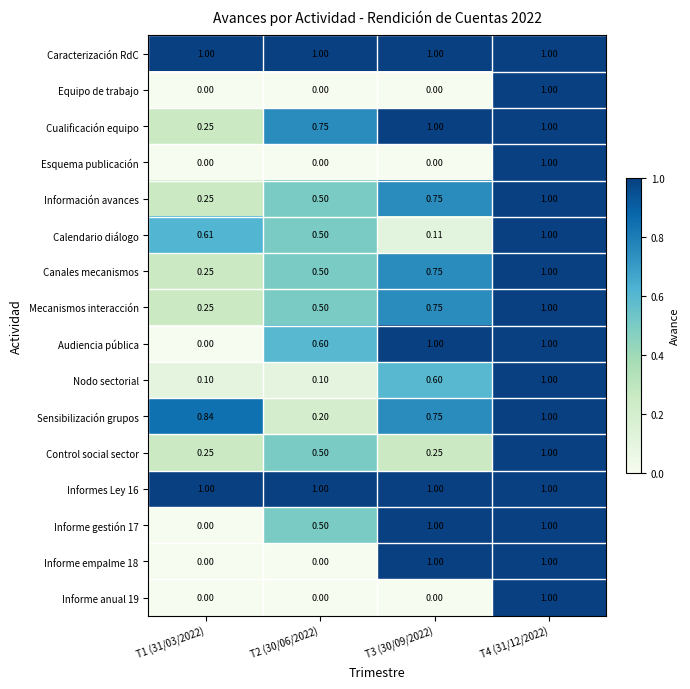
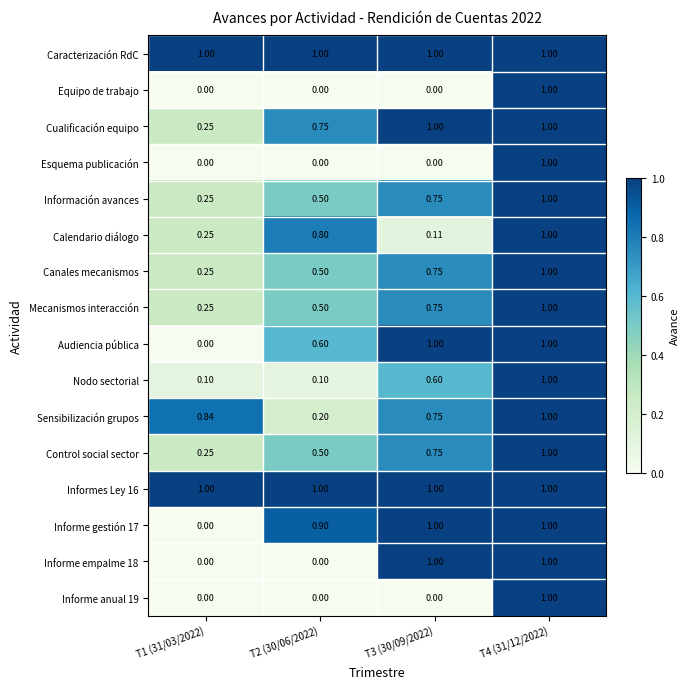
Calendario diálogo, T1 (31/03/2022): 0.61 -> 0.25
Calendario diálogo, T2 (30/06/2022): 0.50 -> 0.80
Control social sector, T3 (30/09/2022): 0.25 -> 0.75
Informe gestión 17, T2 (30/06/2022): 0.50 -> 0.90
